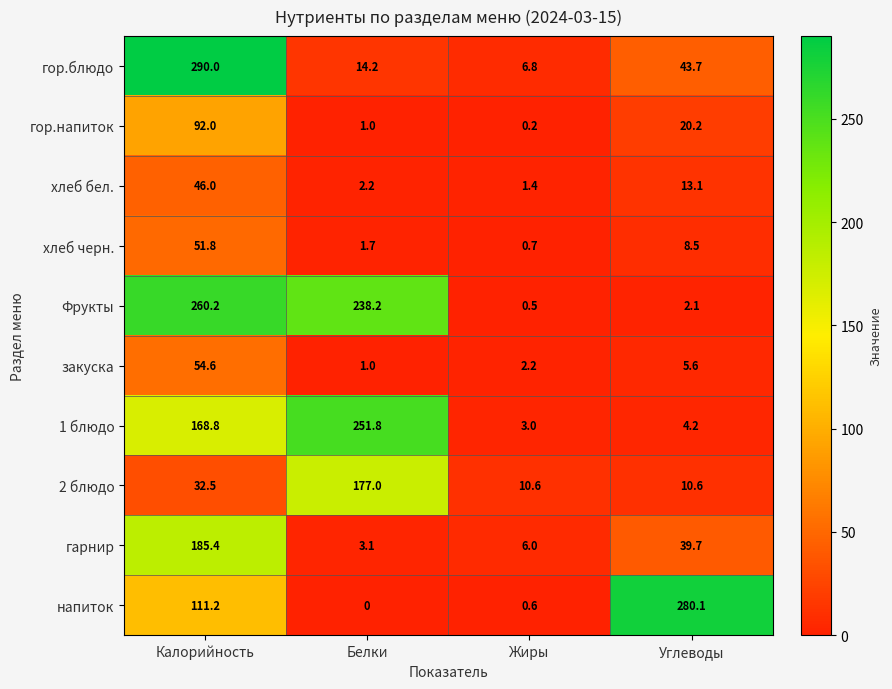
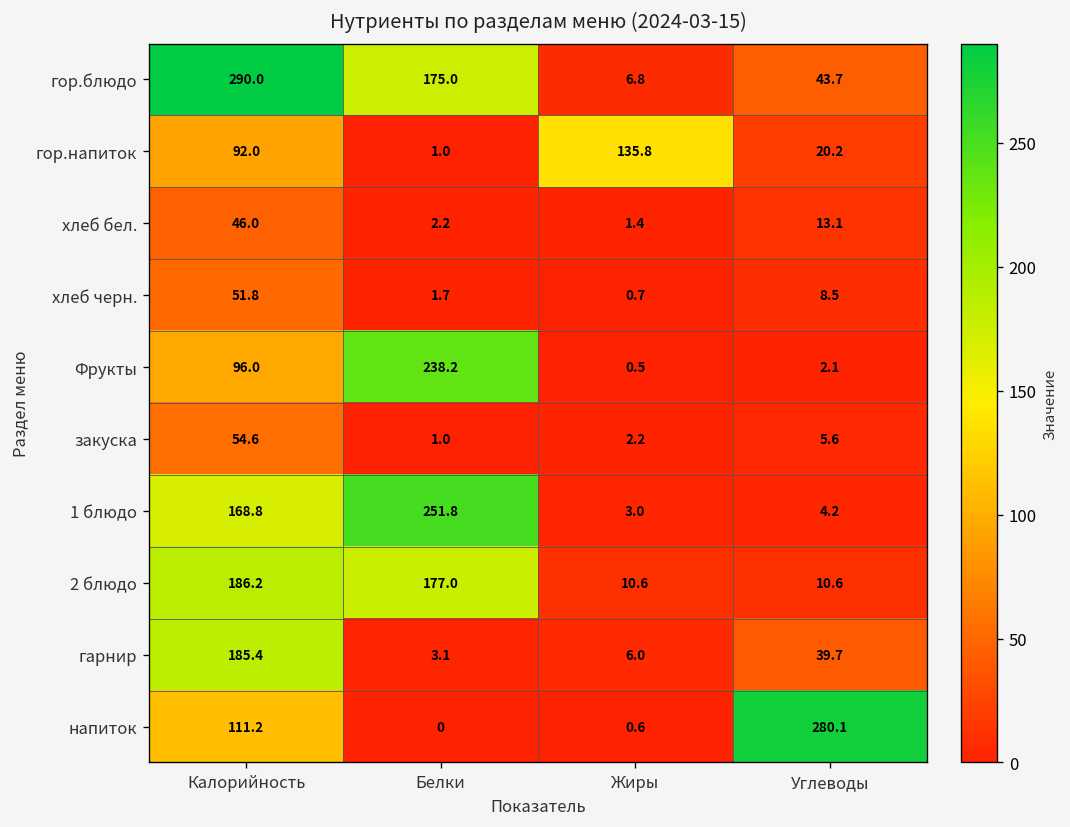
гор.блюдо, Белки: 14.2 -> 175.0
гор.напиток, Жиры: 0.2 -> 135.8
Фрукты, Калорийность: 260.2 -> 96.0
2 блюдо, Калорийность: 32.5 -> 186.2
